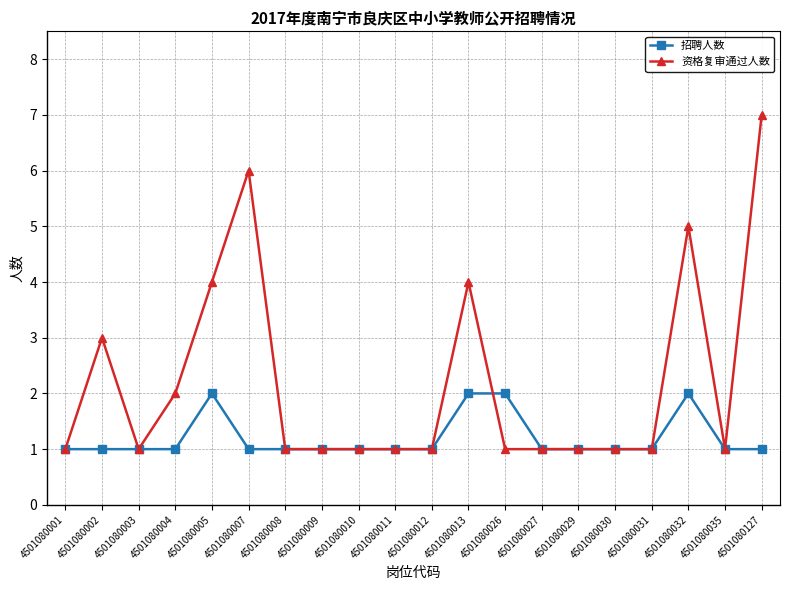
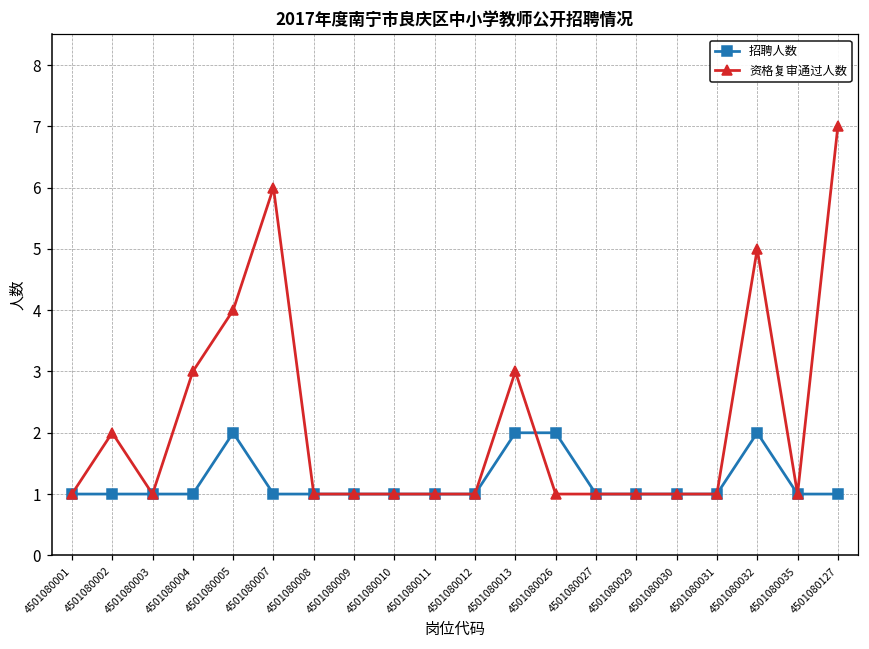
资格复审通过人数, 4501080002: 3 -> 2
资格复审通过人数, 4501080004: 2 -> 3
资格复审通过人数, 4501080013: 4 -> 3
